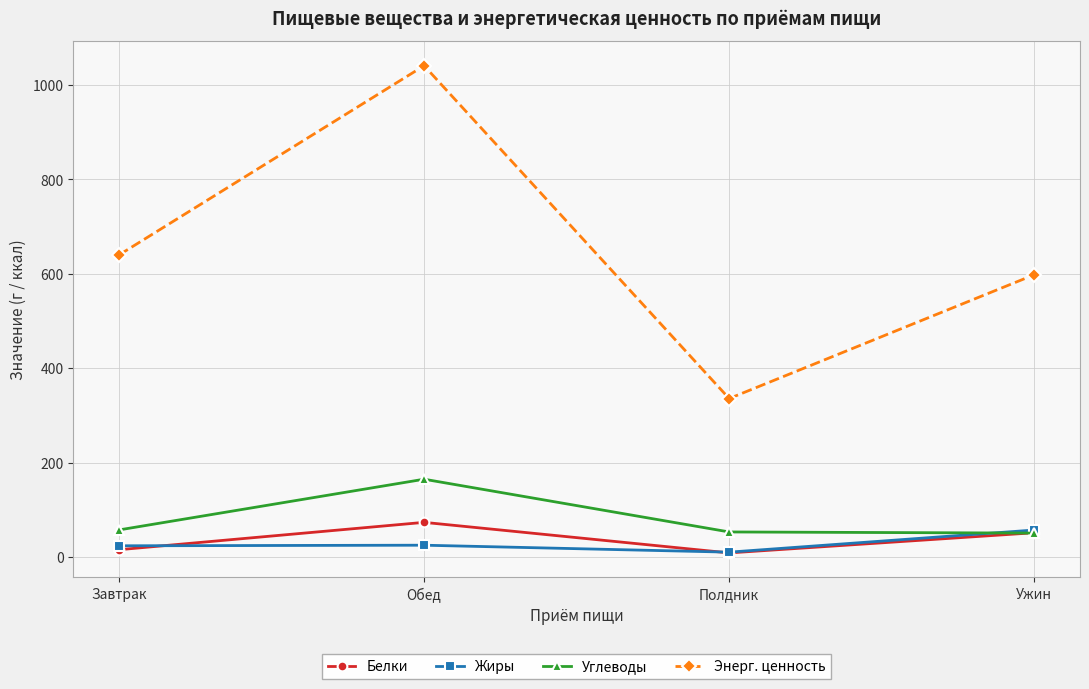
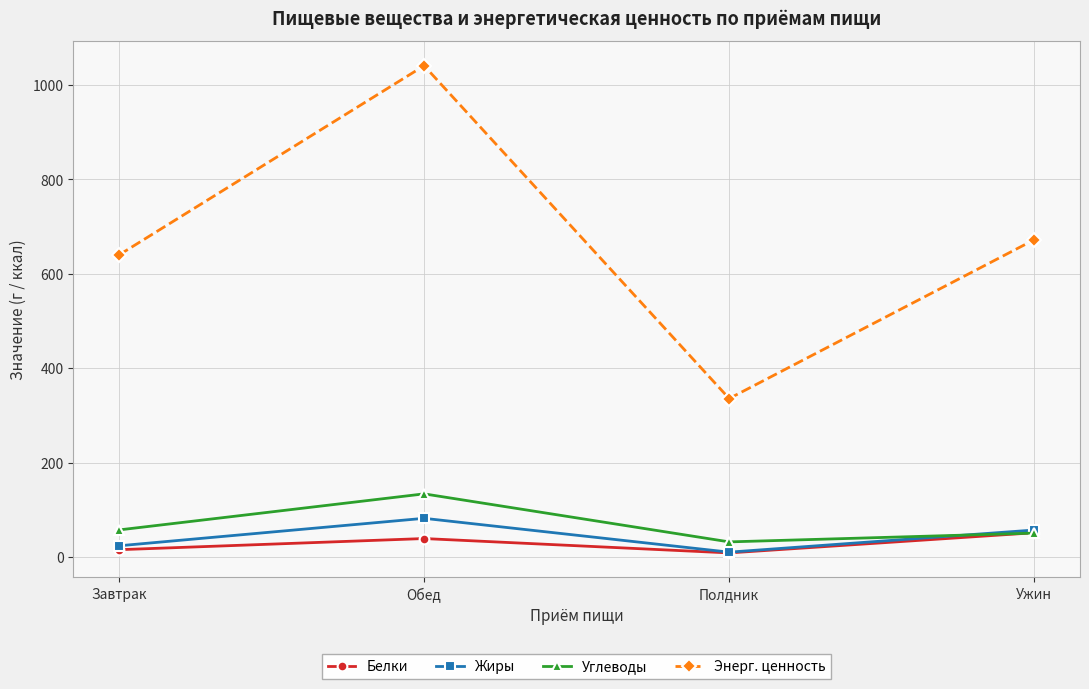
Белки, Обед: 70 -> 40
Жиры, Обед: 20 -> 80
Углеводы, Обед: 160 -> 130
Углеводы, Полдник: 50 -> 30
Энерг. ценность, Ужин: 600 -> 670
